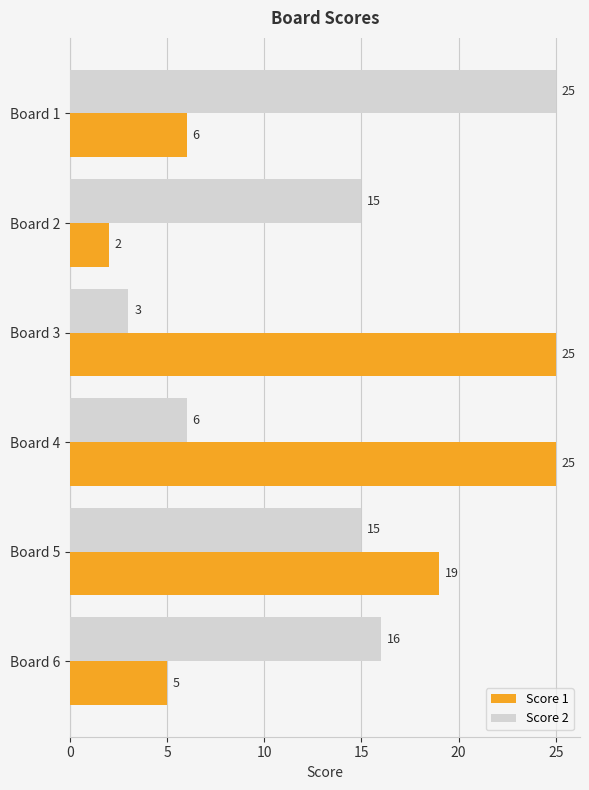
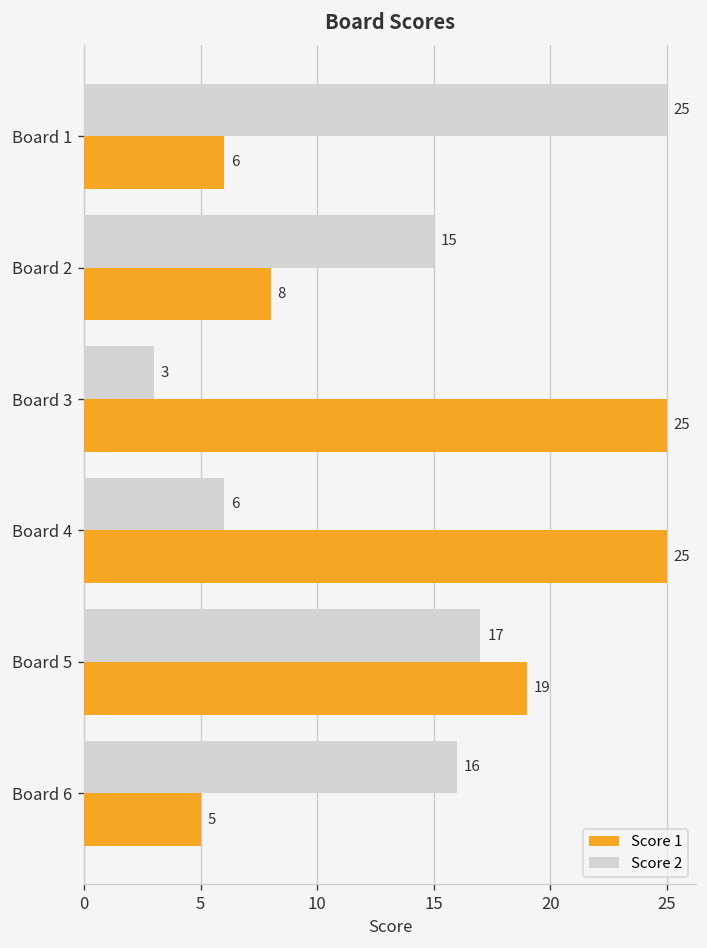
Score 1, Board 2: 2 -> 8
Score 2, Board 5: 15 -> 17
